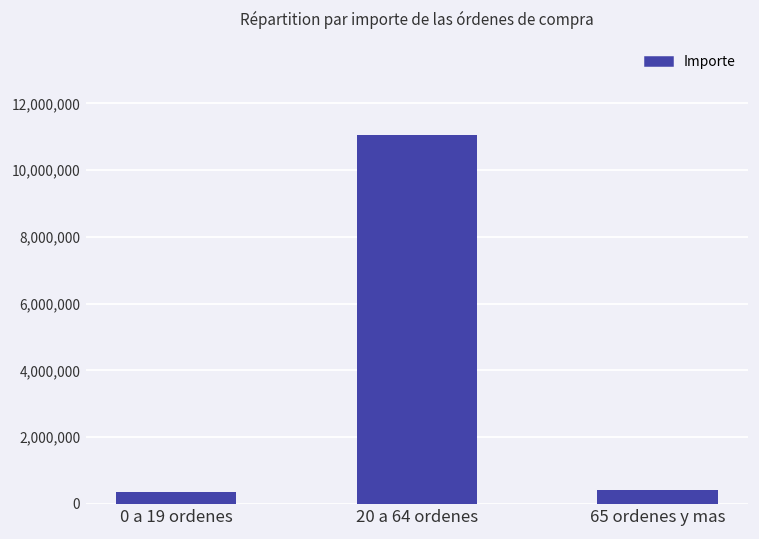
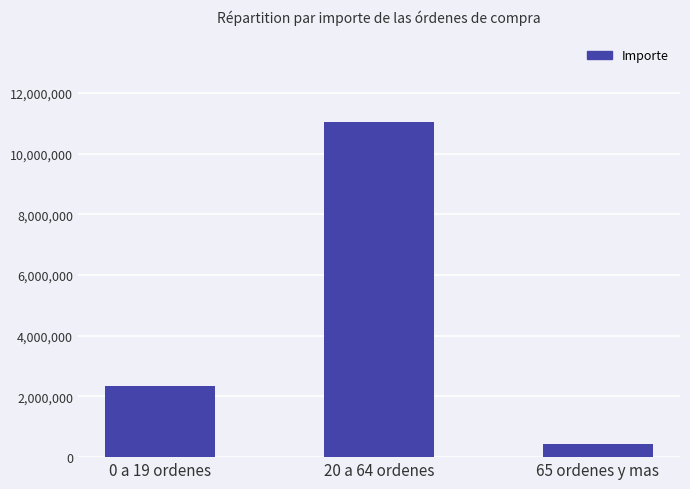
0 a 19 ordenes: 400,000 -> 2,300,000
